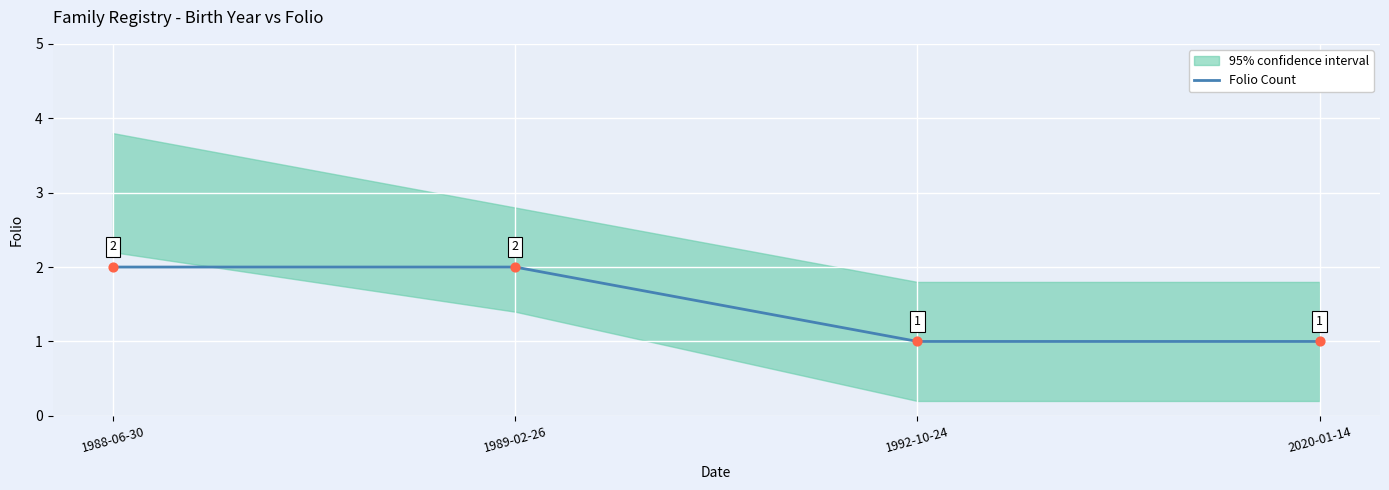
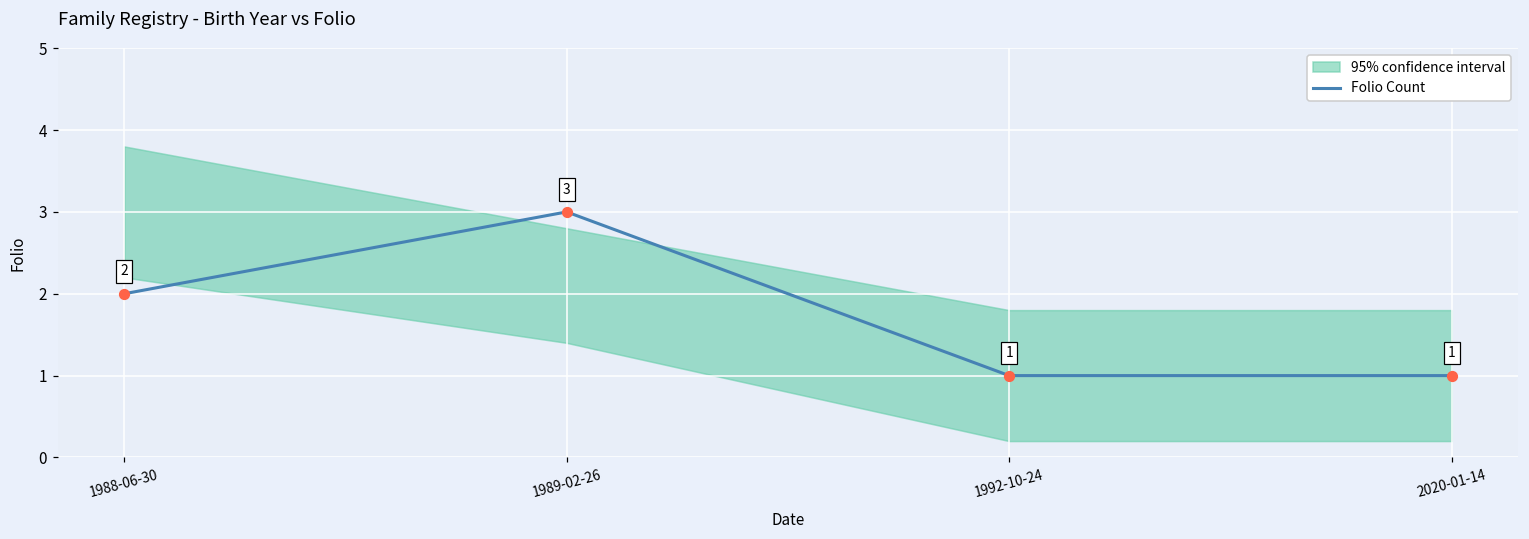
Folio Count, 1989-02-26: 2 -> 3
